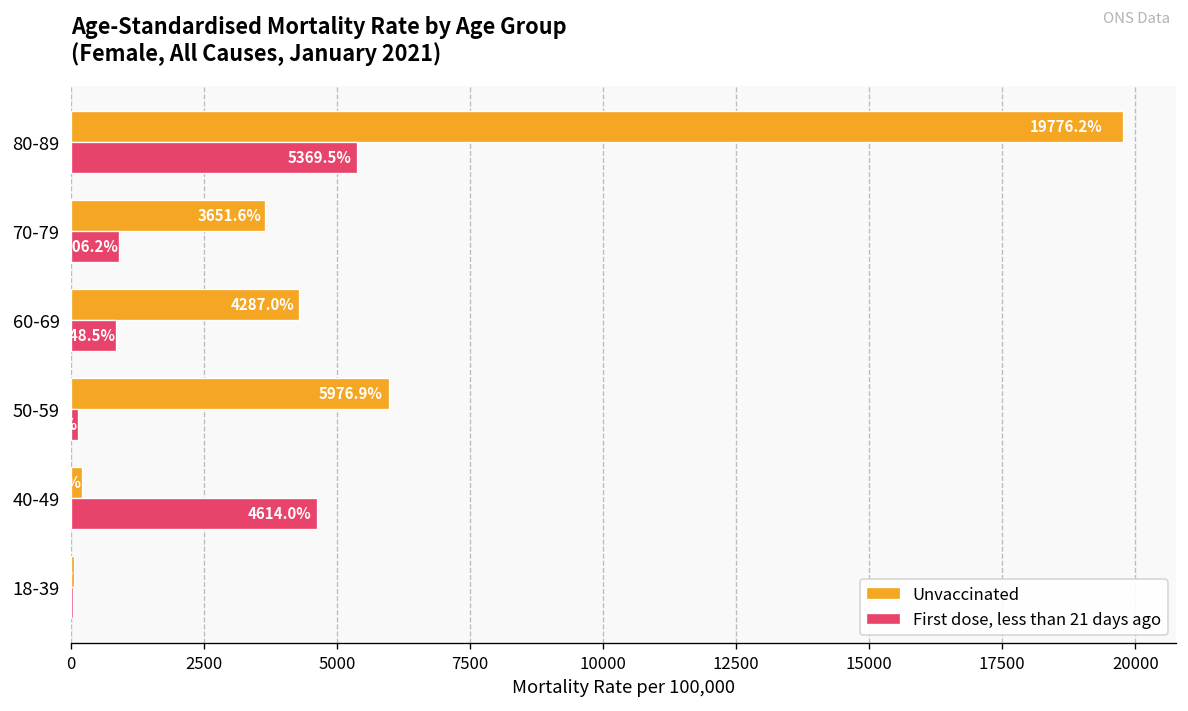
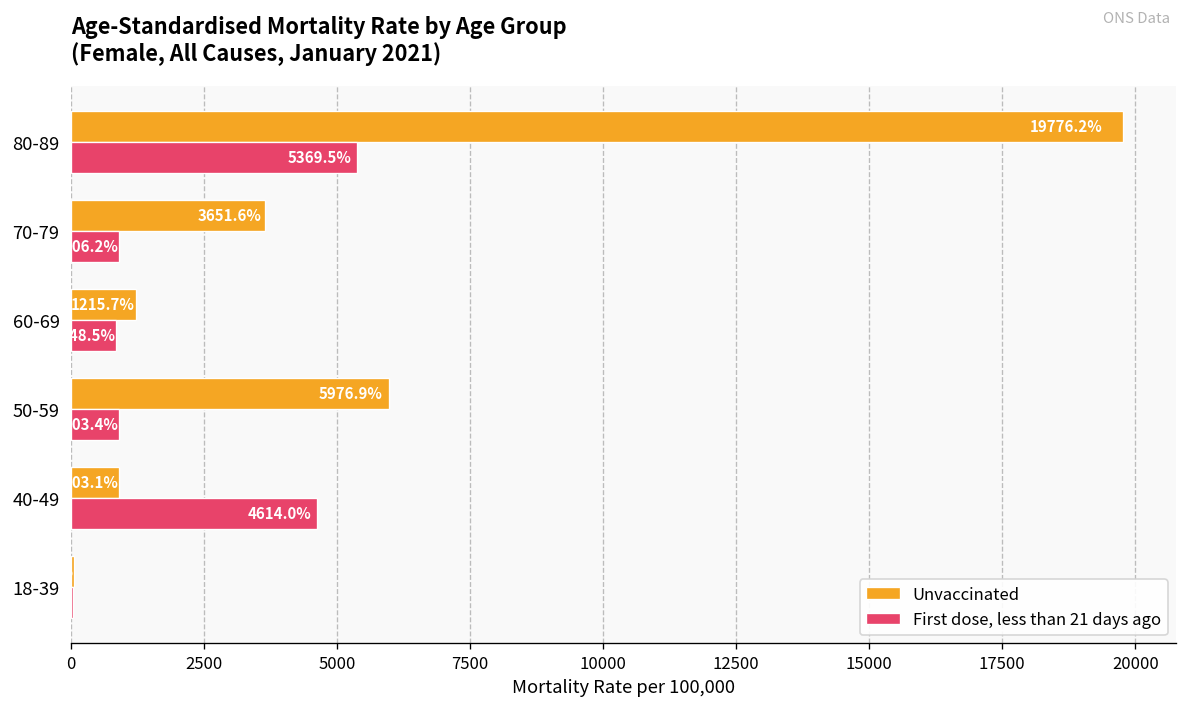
Unvaccinated, 60-69: 4287.0% -> 1215.7%
First dose, less than 21 days ago, 50-59: 100 -> 900
Unvaccinated, 40-49: 200 -> 900
